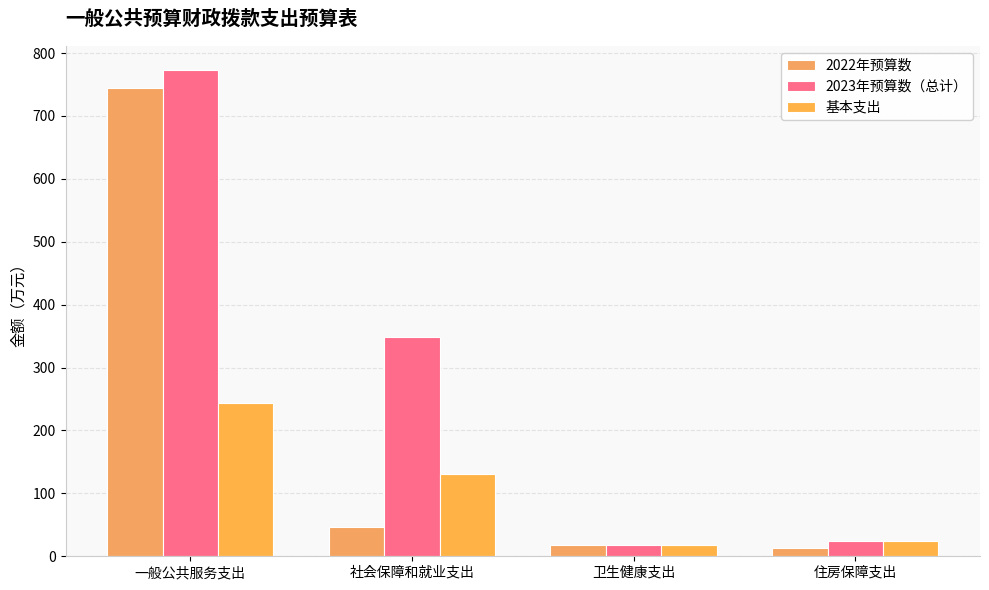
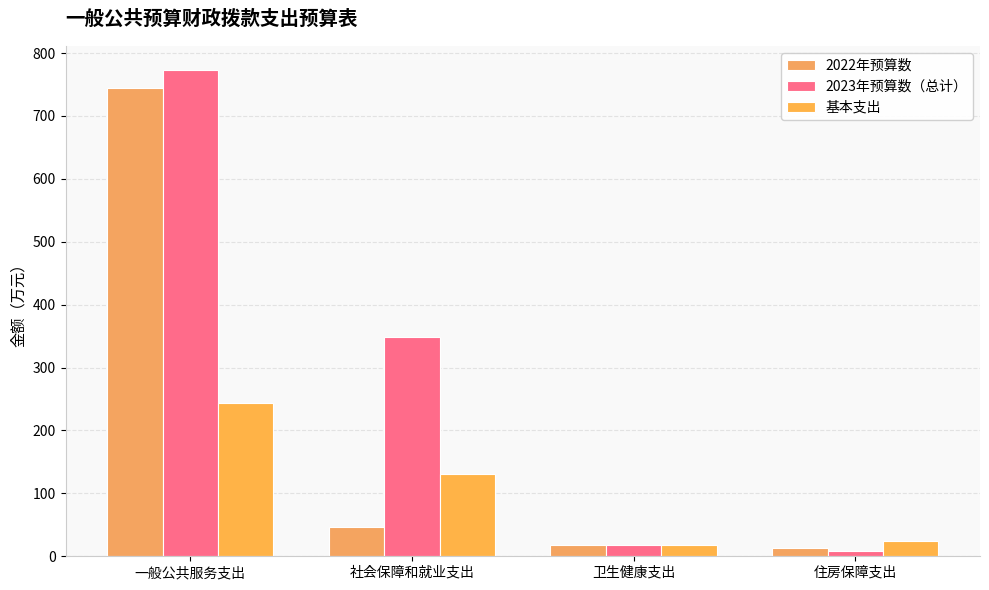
2023年预算数（总计）, 住房保障支出: 20 -> 10
